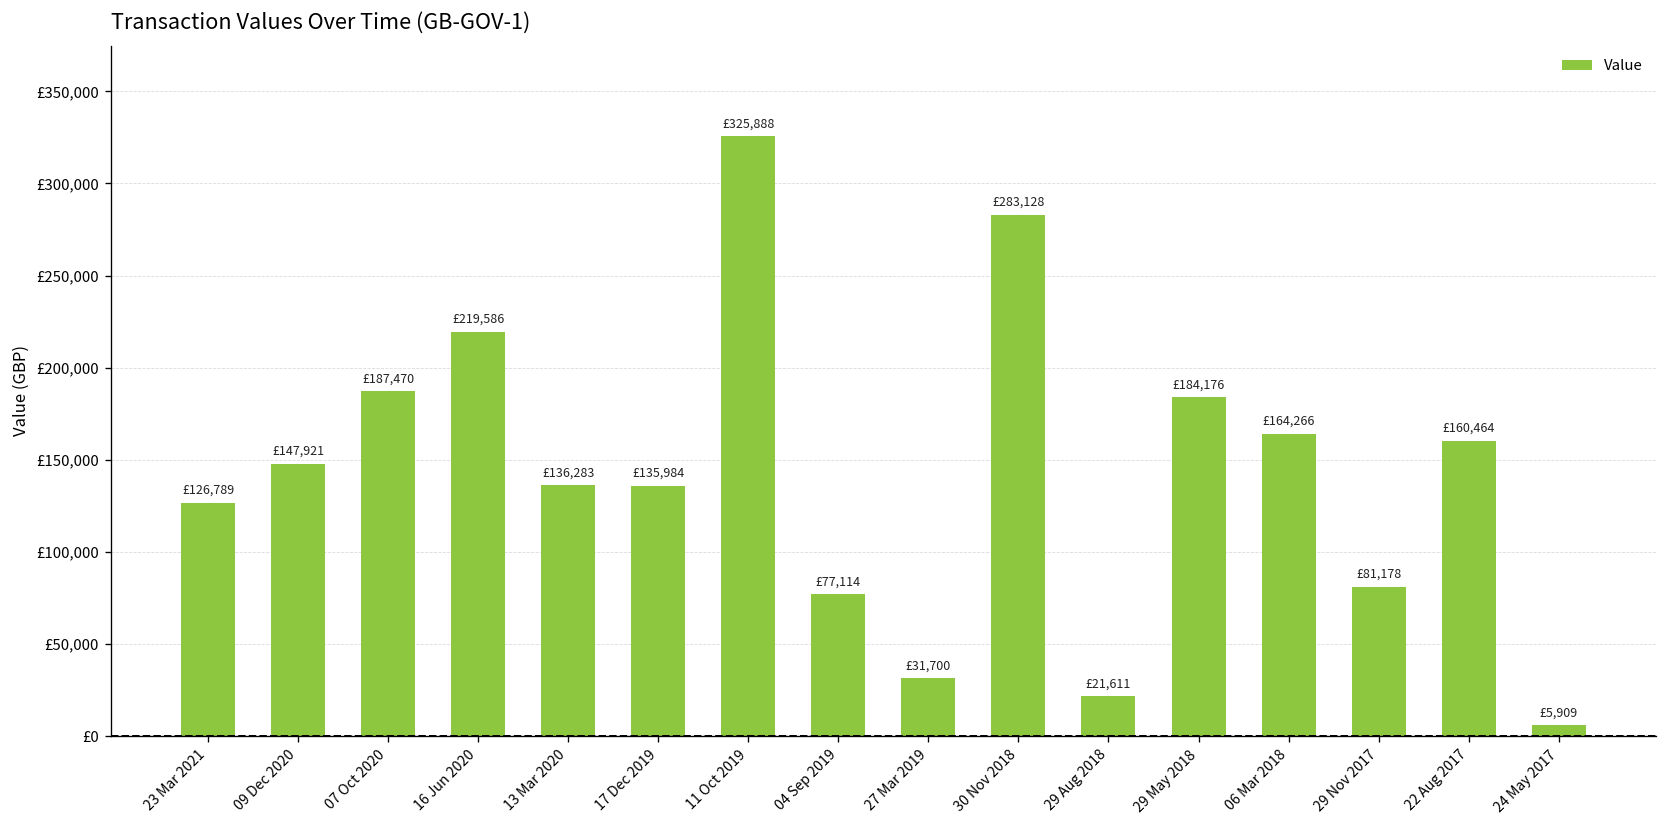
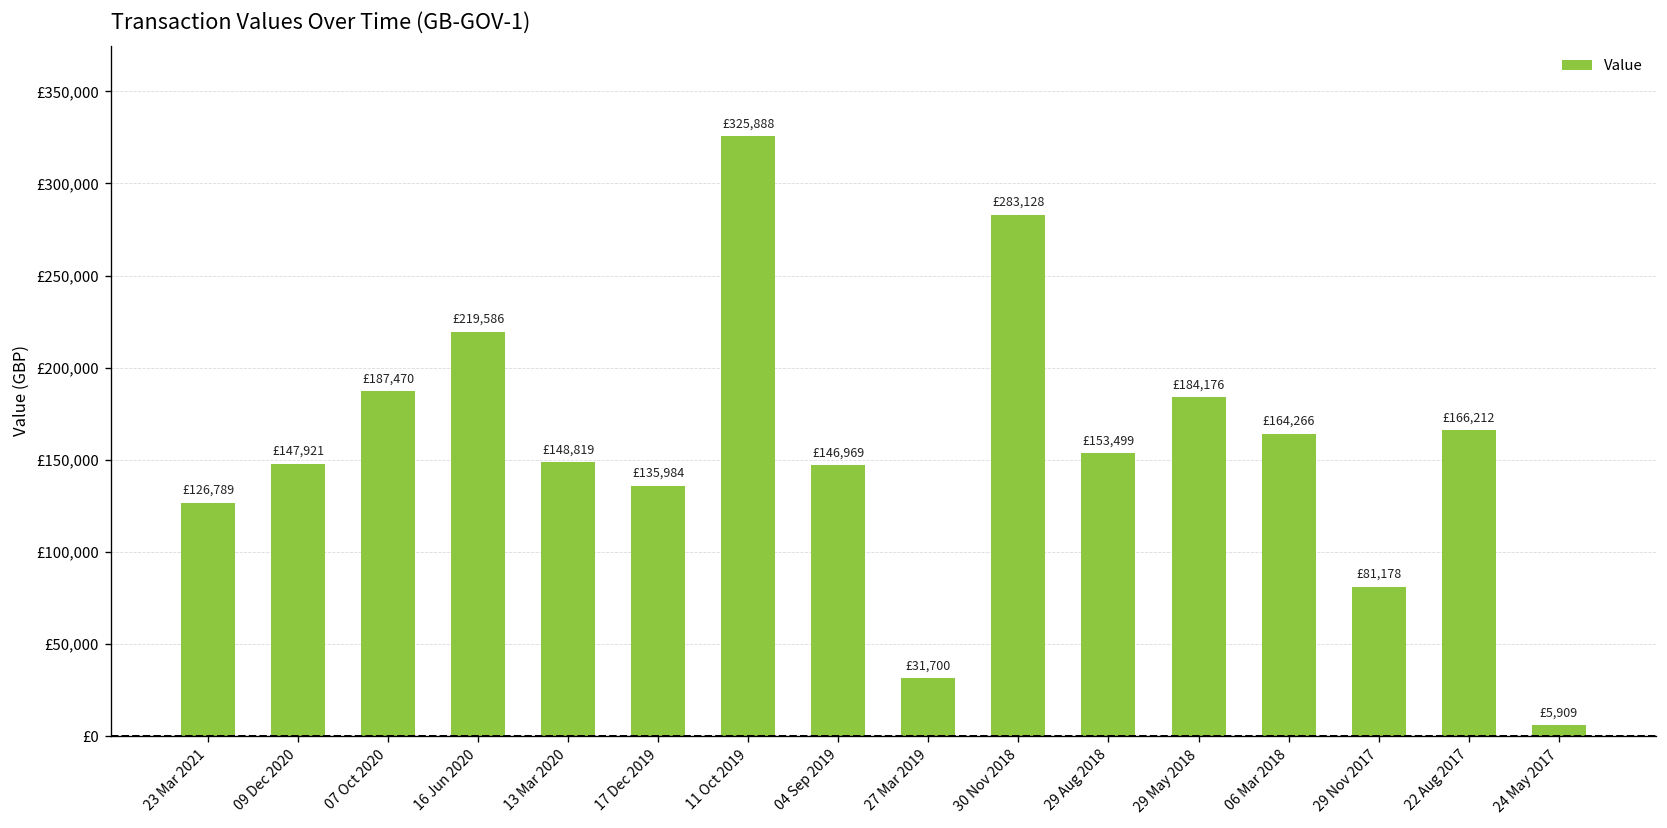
13 Mar 2020: £136,283 -> £148,819
04 Sep 2019: £77,114 -> £146,969
29 Aug 2018: £21,611 -> £153,499
22 Aug 2017: £160,464 -> £166,212
